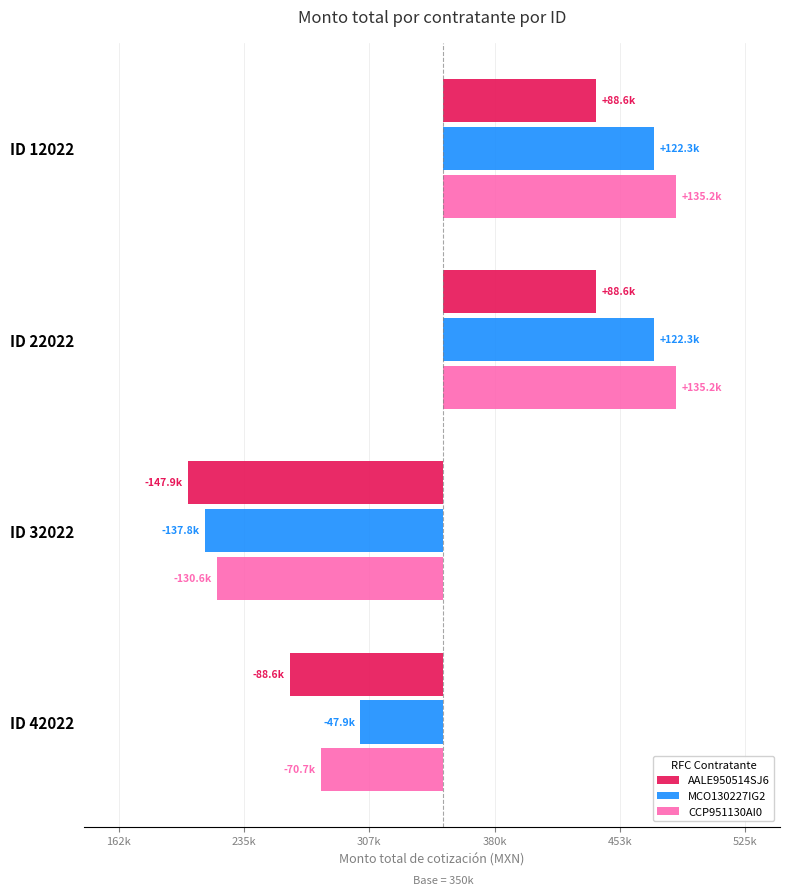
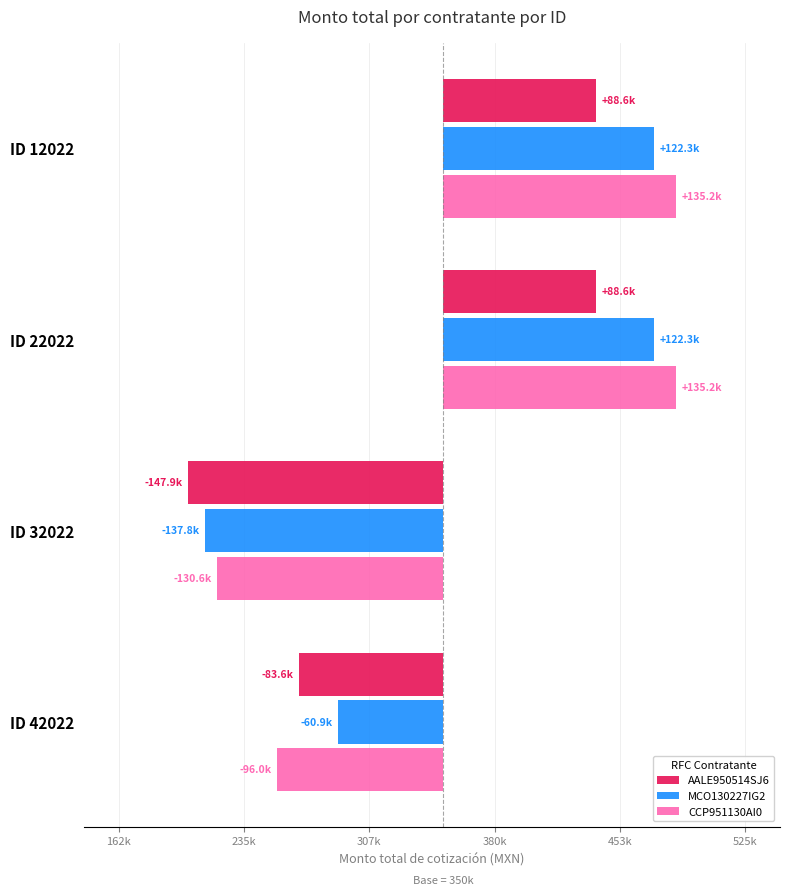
AALE950514SJ6, ID 42022: -88.6k -> -83.6k
MCO130227IG2, ID 42022: -47.9k -> -60.9k
CCP951130AI0, ID 42022: -70.7k -> -96.0k
